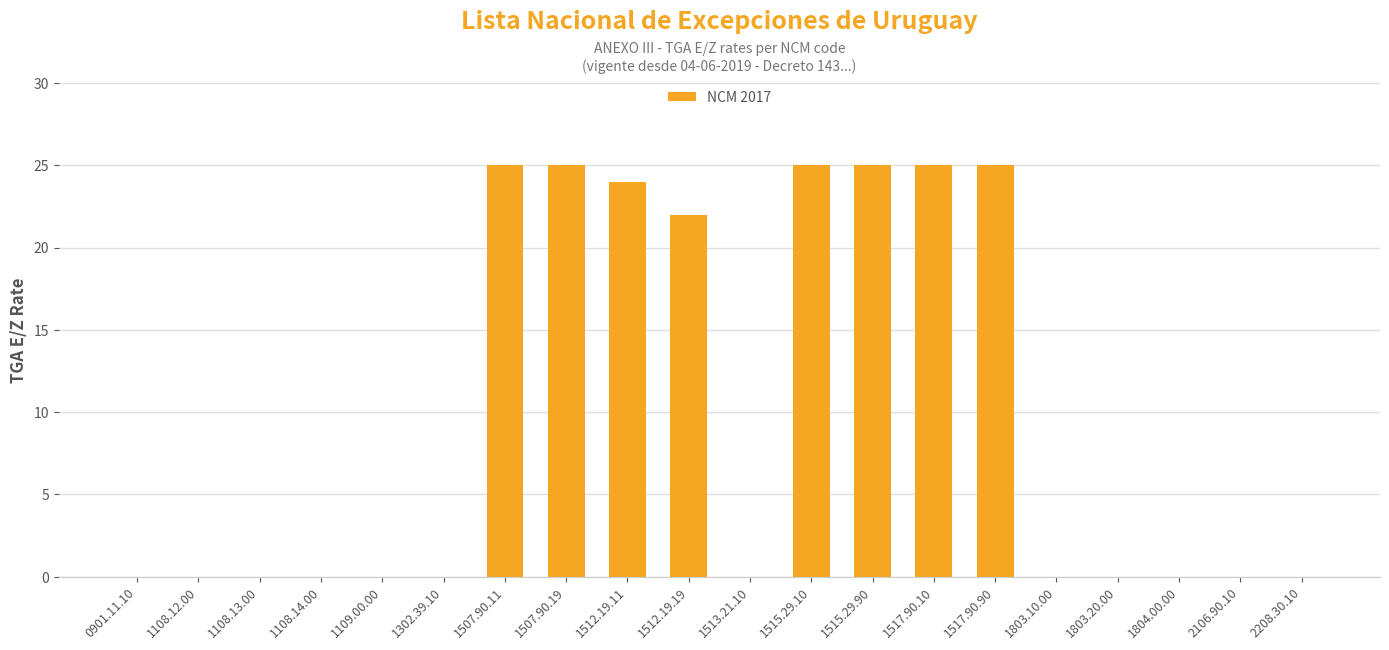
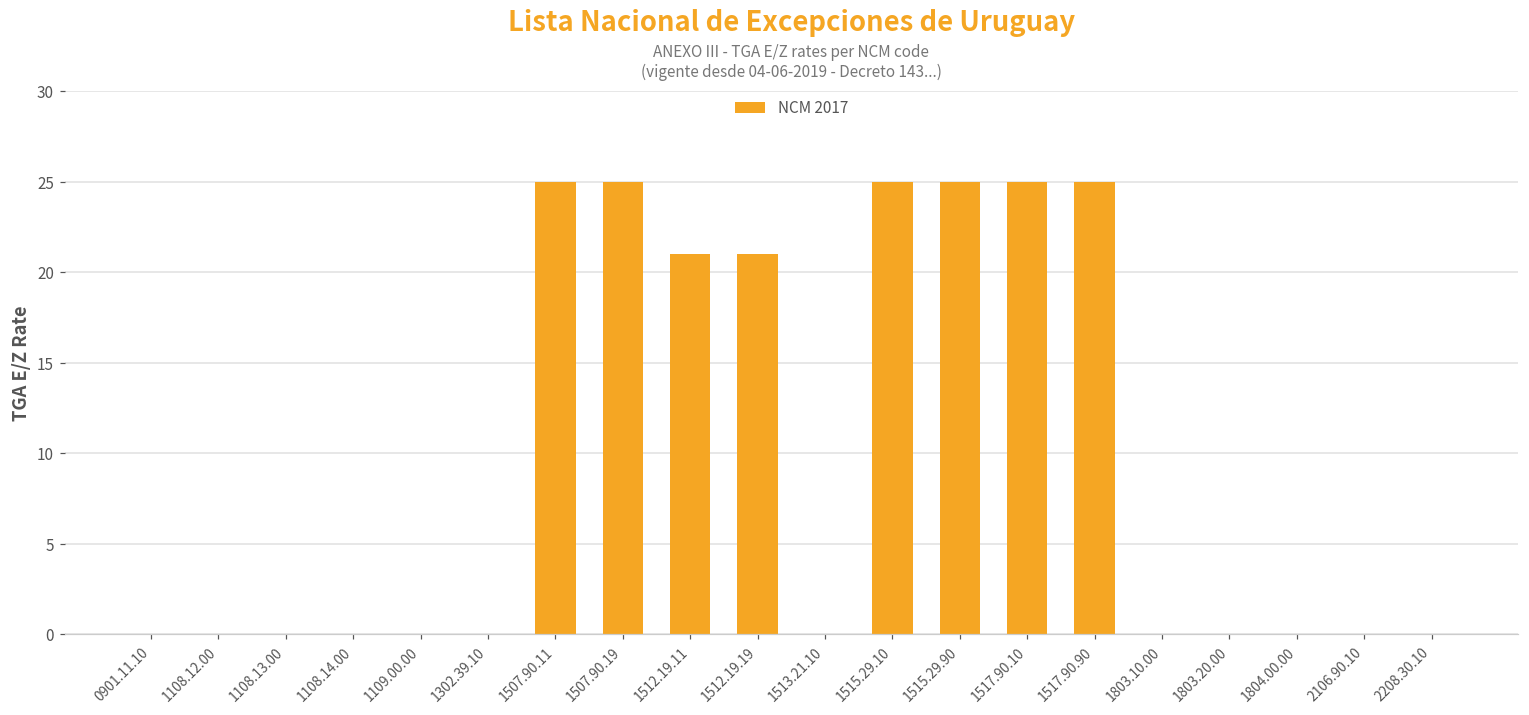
1512.19.11: 24 -> 21
1512.19.19: 22 -> 21
